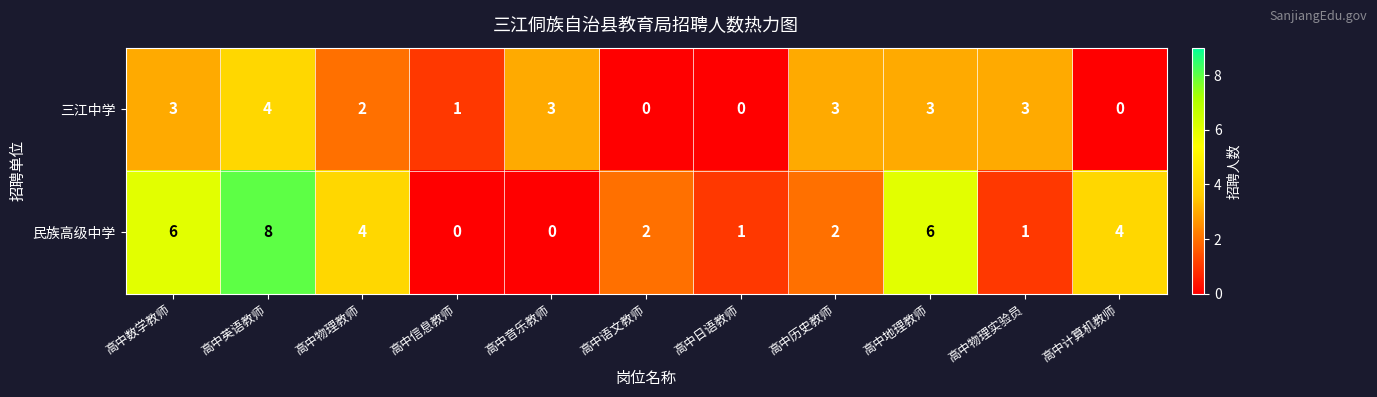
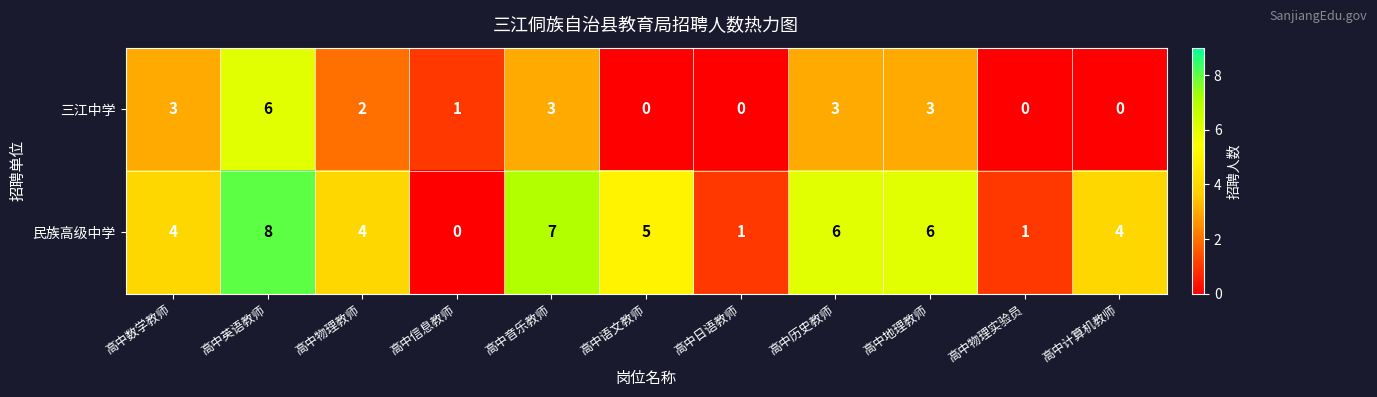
三江中学, 高中英语教师: 4 -> 6
三江中学, 高中物理实验员: 3 -> 0
民族高级中学, 高中数学教师: 6 -> 4
民族高级中学, 高中音乐教师: 0 -> 7
民族高级中学, 高中语文教师: 2 -> 5
民族高级中学, 高中历史教师: 2 -> 6
